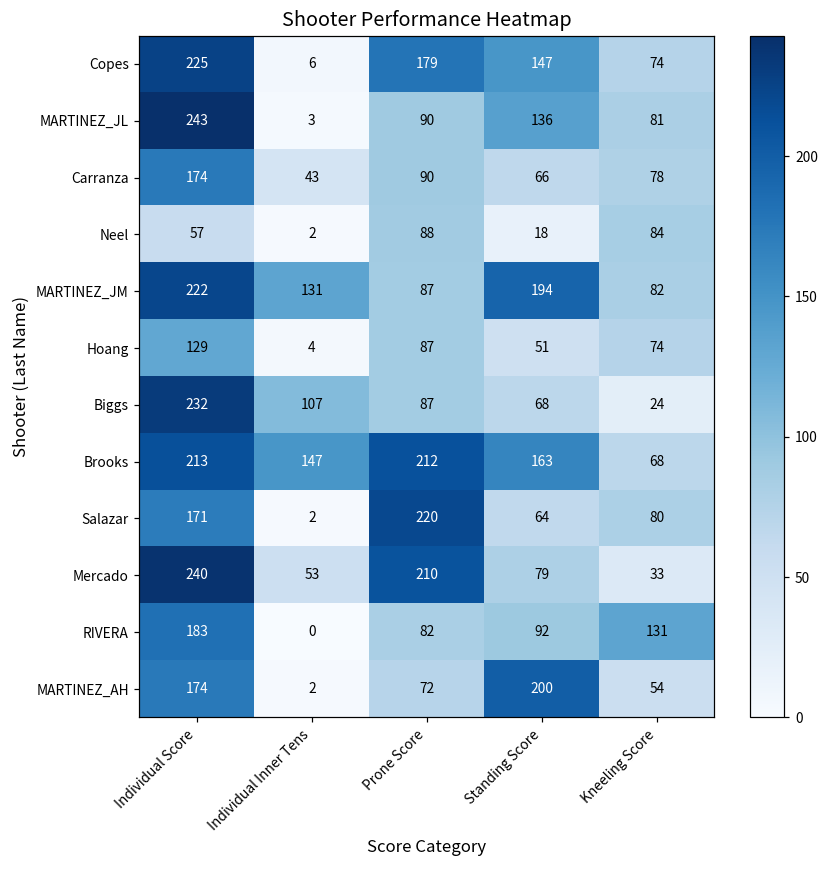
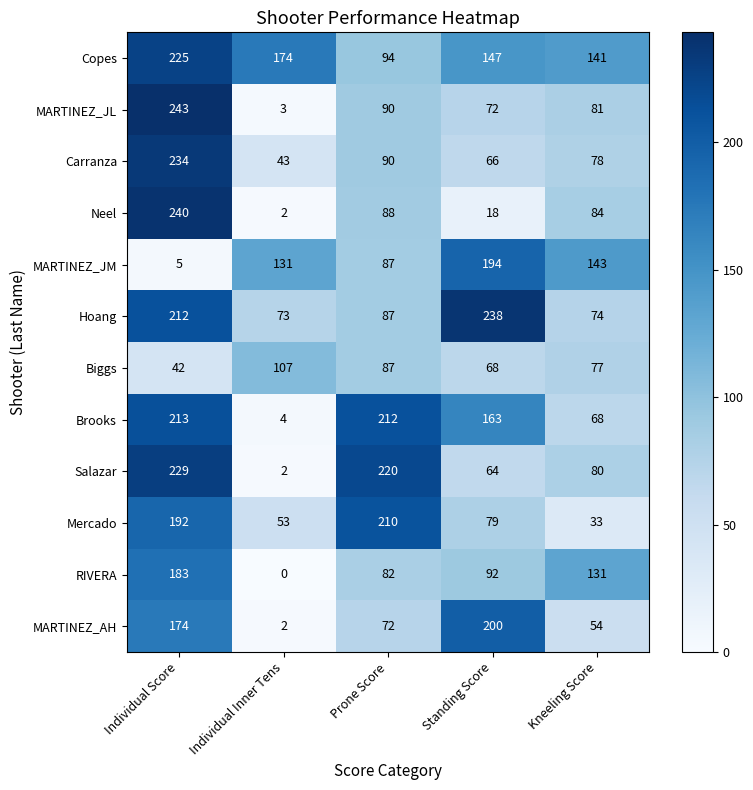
Copes, Individual Inner Tens: 6 -> 174
Copes, Prone Score: 179 -> 94
Copes, Kneeling Score: 74 -> 141
MARTINEZ_JL, Standing Score: 136 -> 72
Carranza, Individual Score: 174 -> 234
Neel, Individual Score: 57 -> 240
MARTINEZ_JM, Individual Score: 222 -> 5
MARTINEZ_JM, Kneeling Score: 82 -> 143
Hoang, Individual Score: 129 -> 212
Hoang, Individual Inner Tens: 4 -> 73
Hoang, Standing Score: 51 -> 238
Biggs, Individual Score: 232 -> 42
Biggs, Kneeling Score: 24 -> 77
Brooks, Individual Inner Tens: 147 -> 4
Salazar, Individual Score: 171 -> 229
Mercado, Individual Score: 240 -> 192
